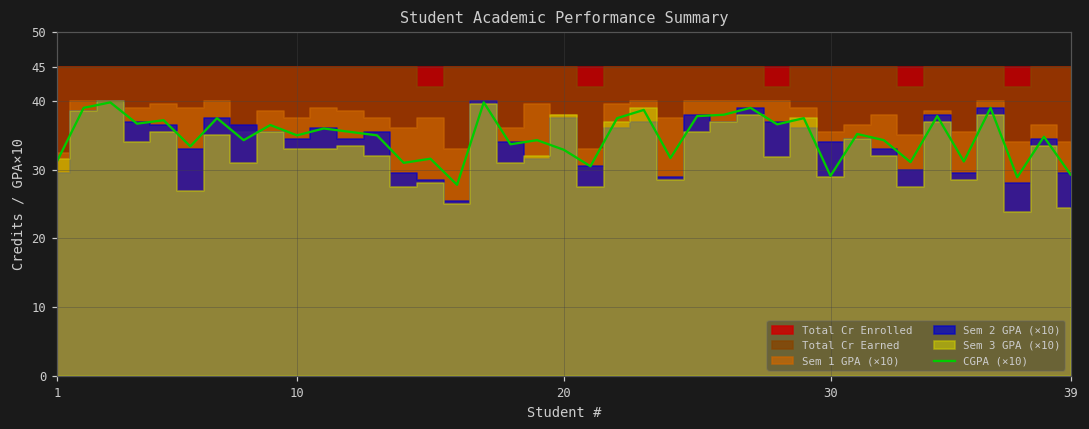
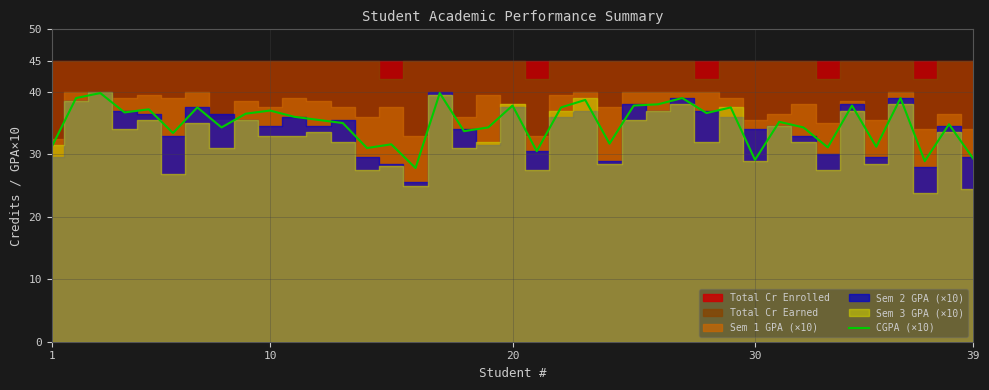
CGPA (×10), 10: 35 -> 37
CGPA (×10), 20: 33 -> 38
